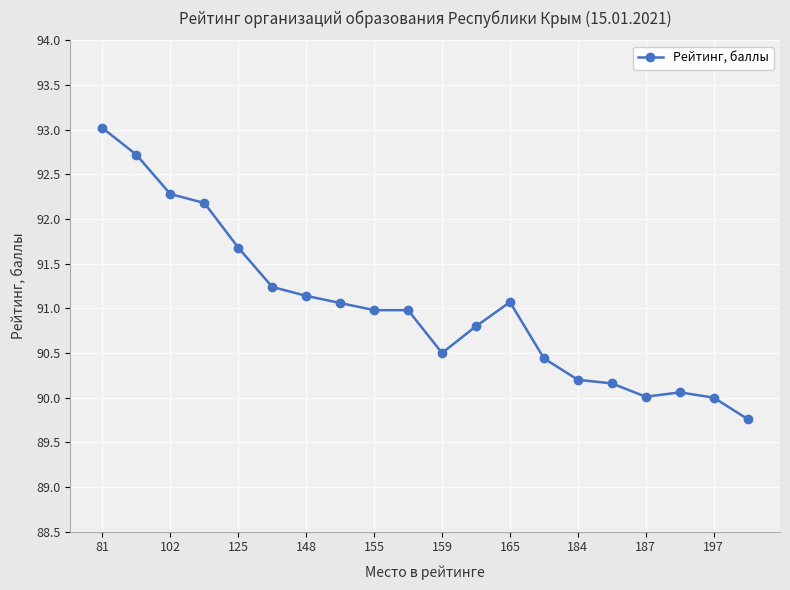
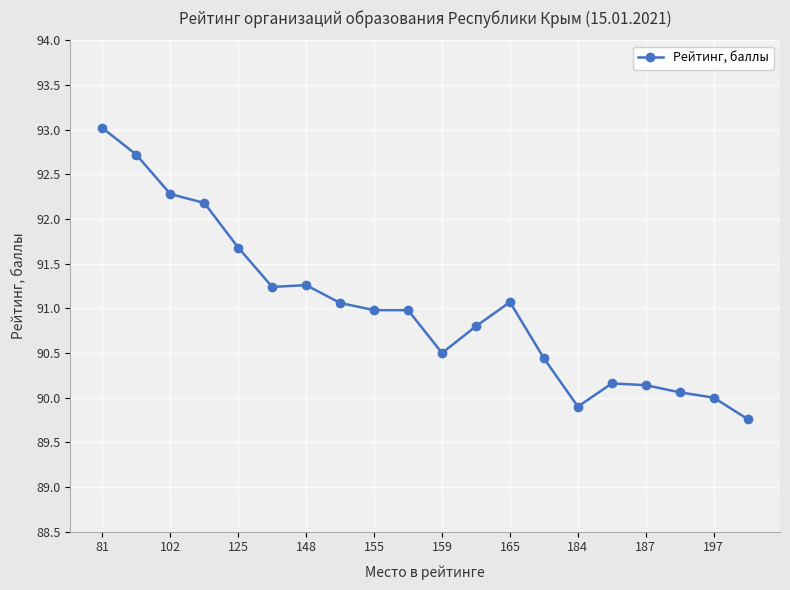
148: 91.1 -> 91.3
184: 90.2 -> 89.9
187: 90.0 -> 90.1
